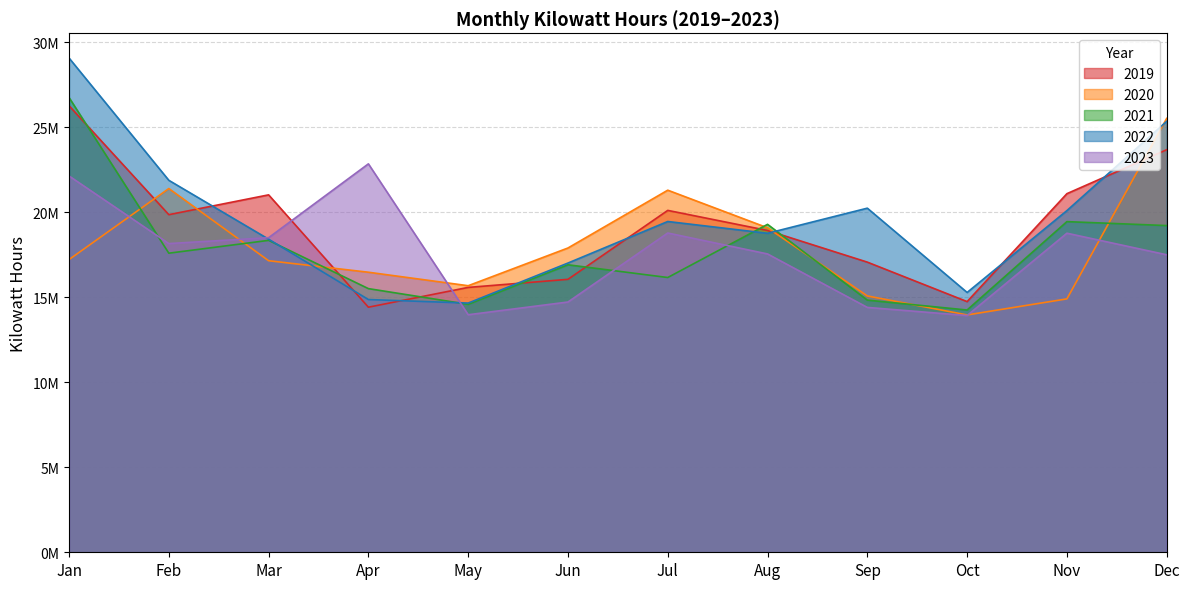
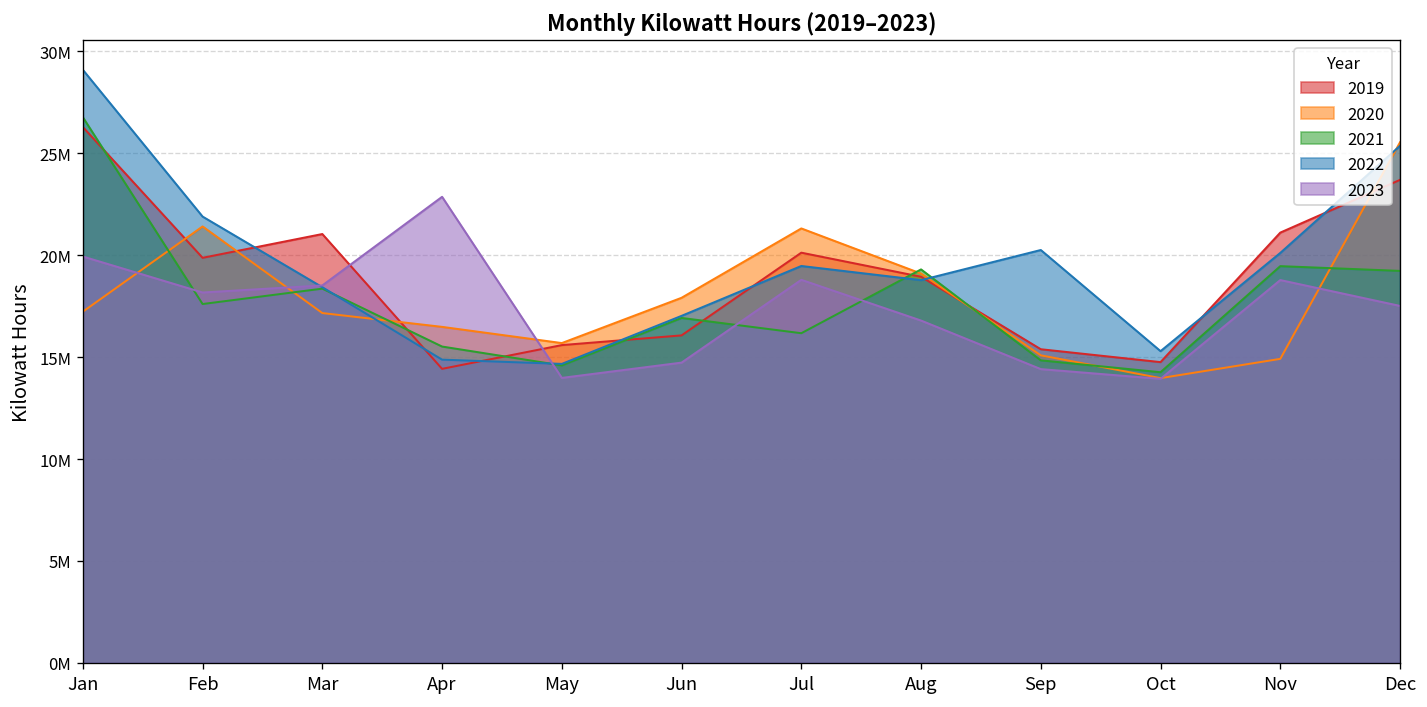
2023, Jan: 22100000 -> 19900000
2023, Aug: 17600000 -> 16800000
2019, Sep: 17100000 -> 15400000
